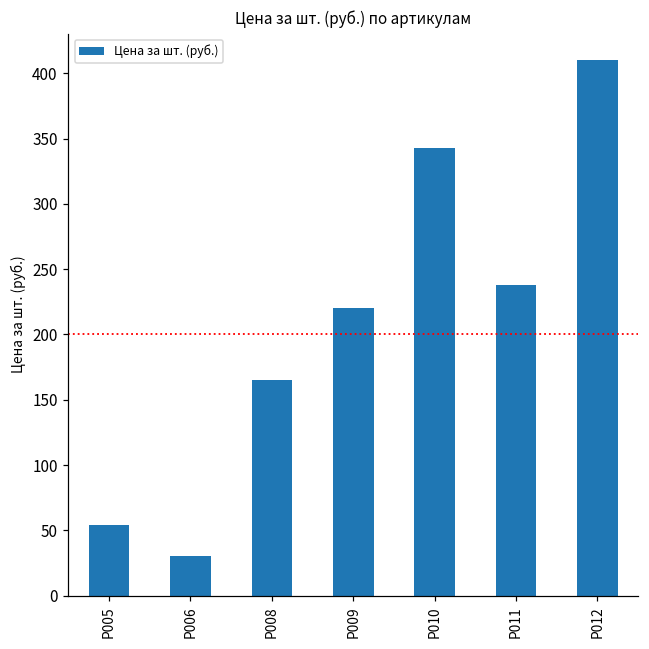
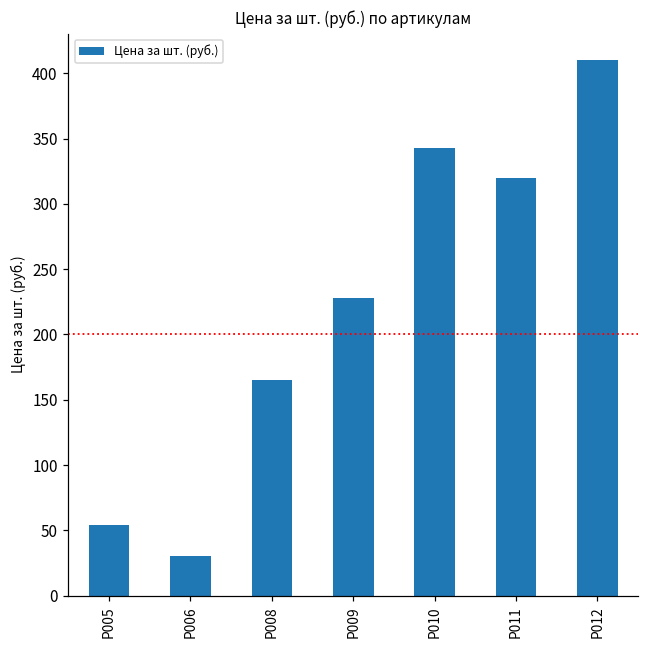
Р009: 220 -> 228
Р011: 238 -> 320
